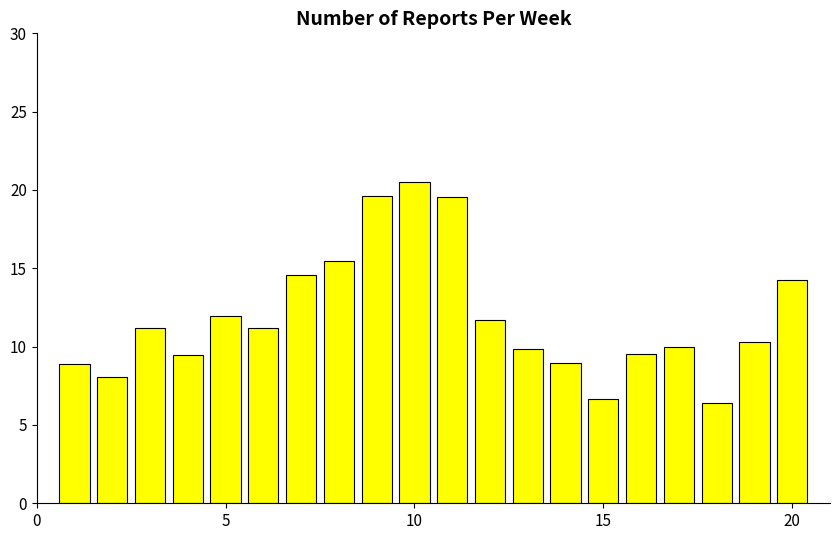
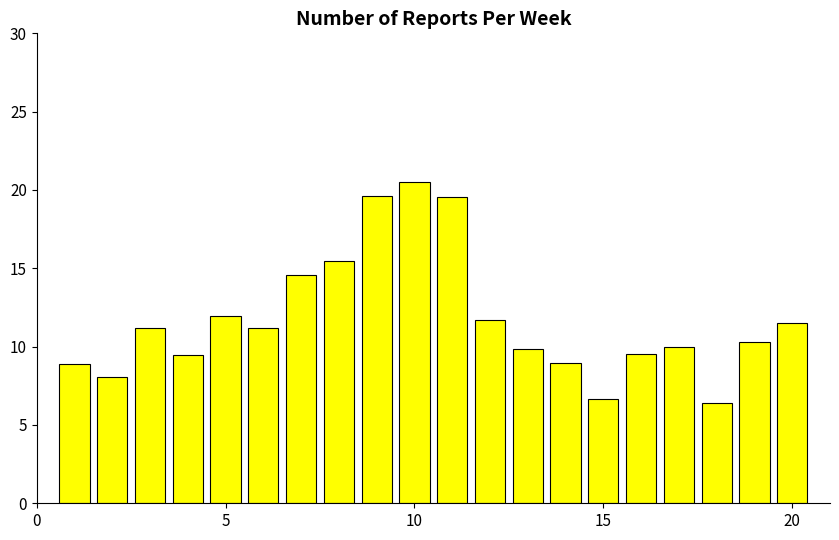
20: 14.3 -> 11.5
